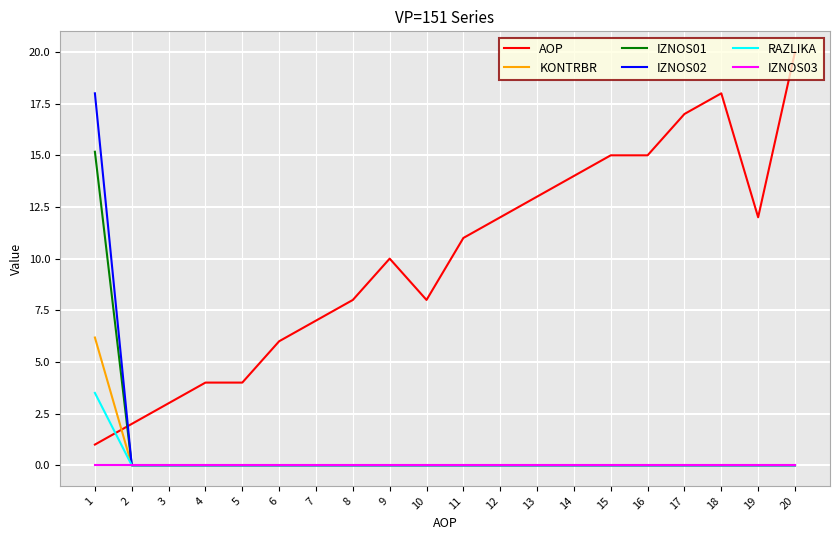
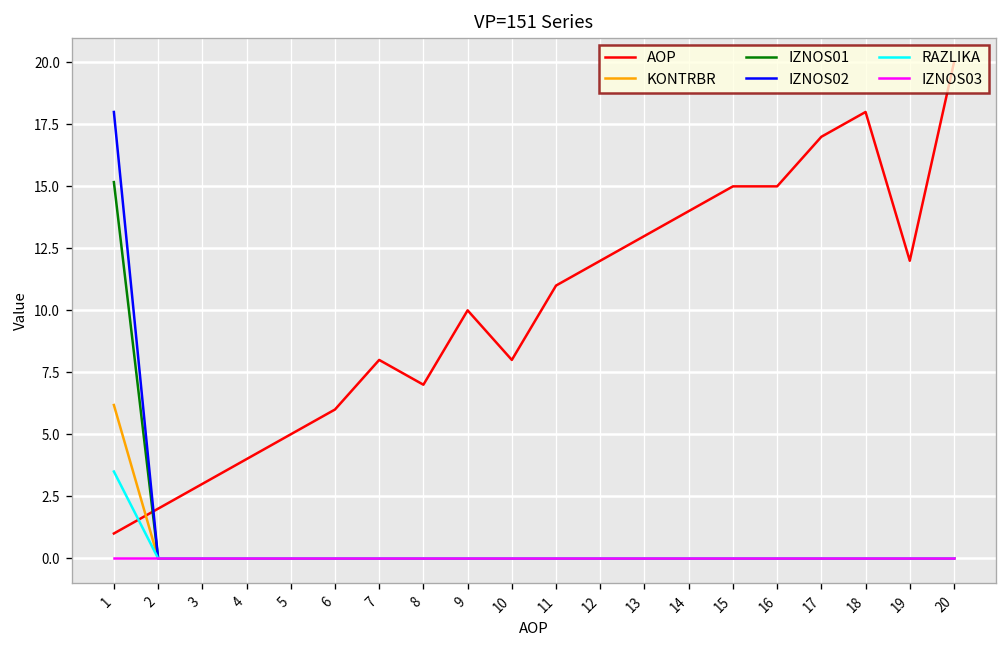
AOP, 5: 4 -> 5
AOP, 7: 7 -> 8
AOP, 8: 8 -> 7
